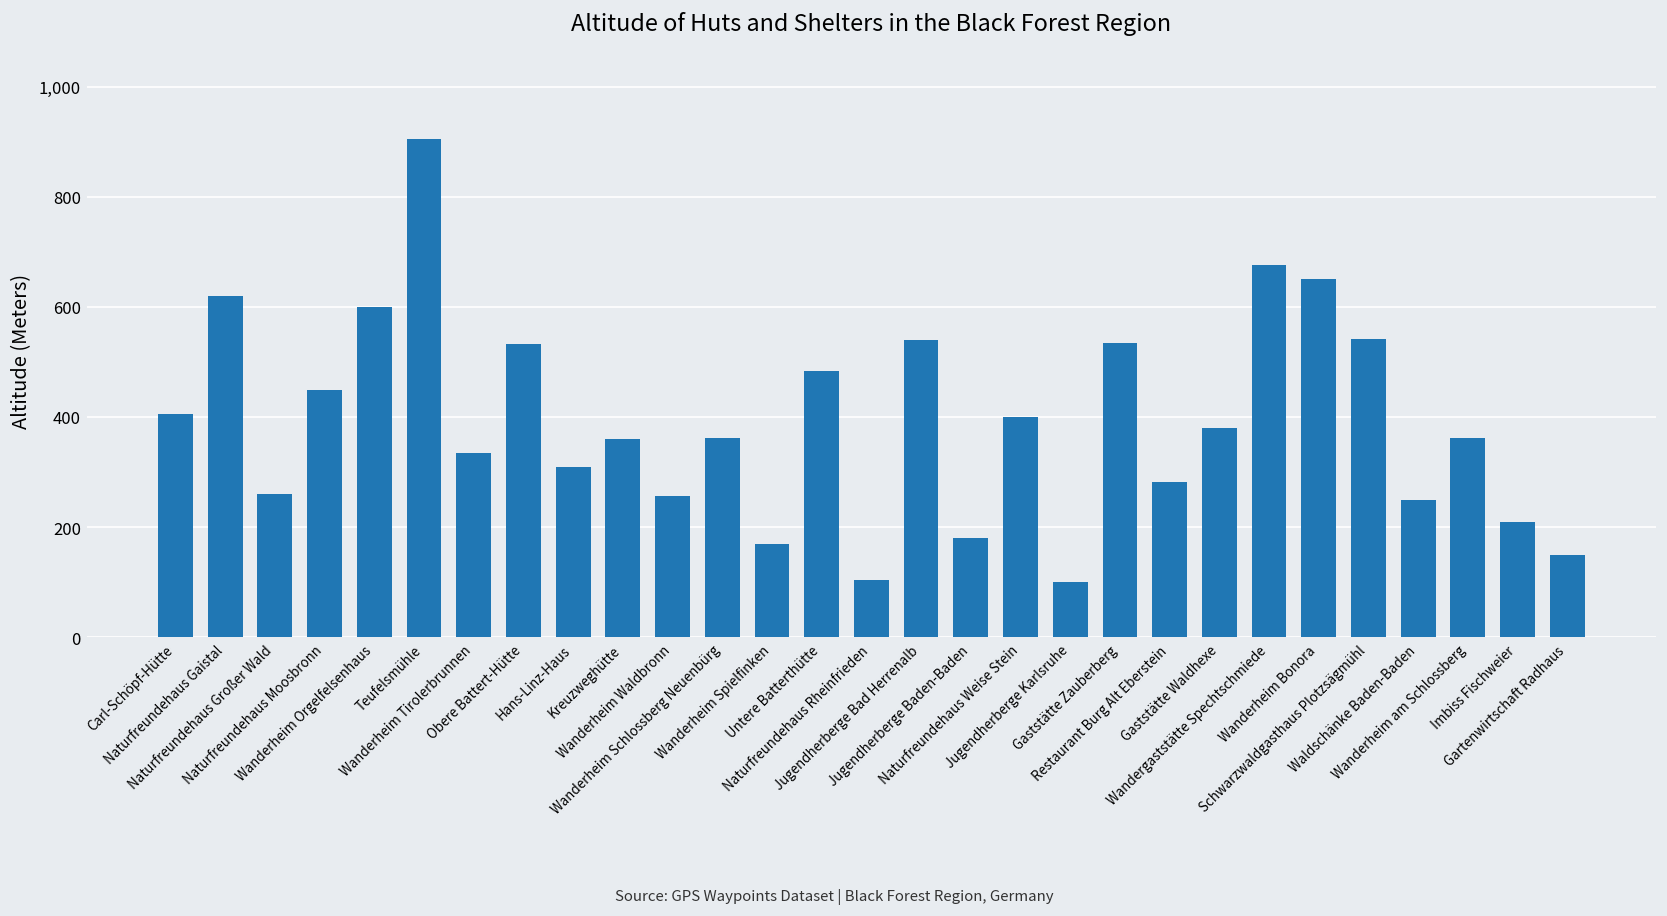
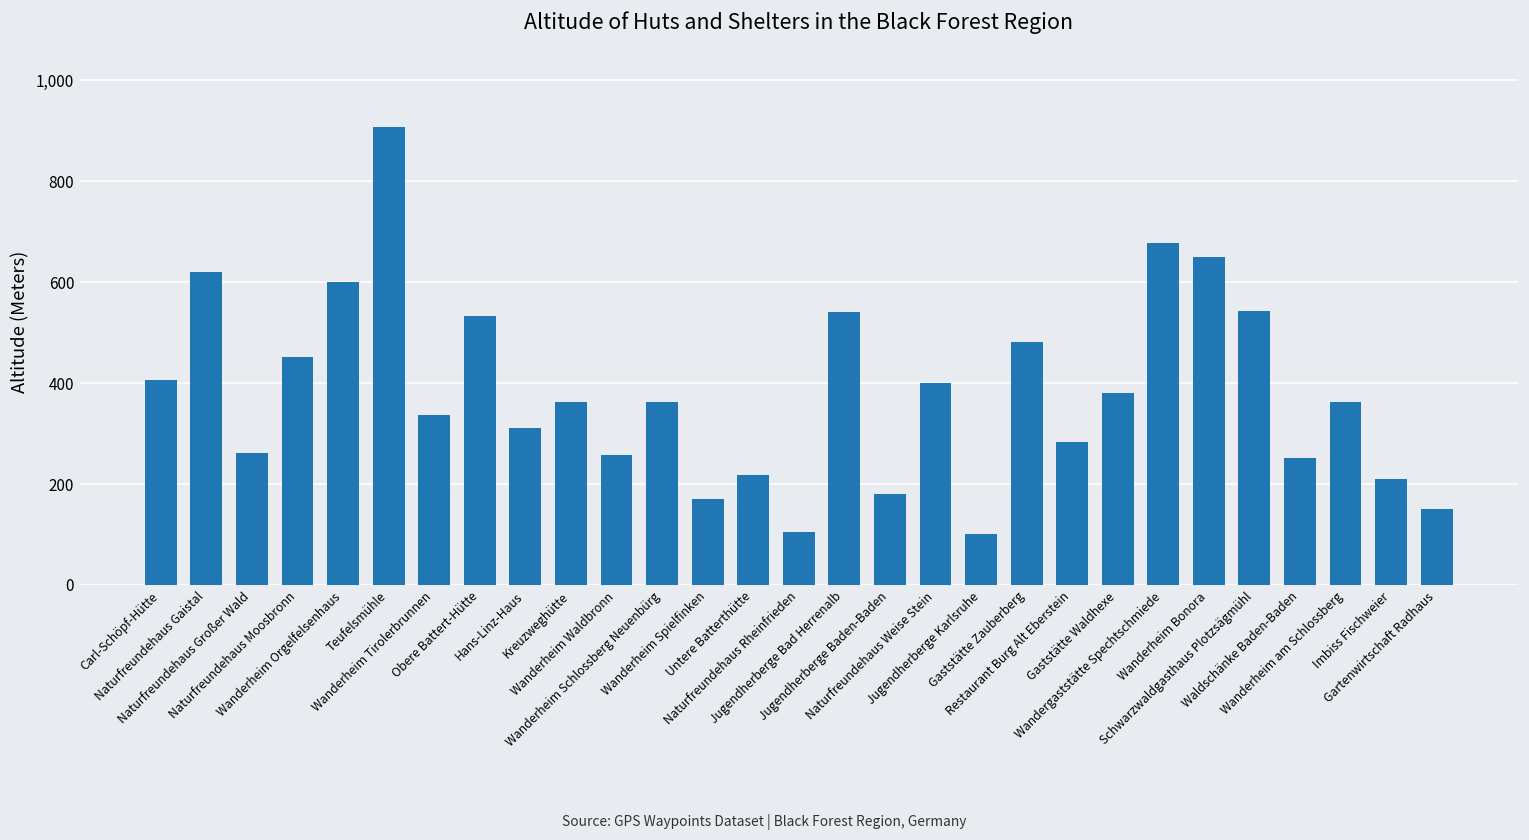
Untere Batterthütte: 480 -> 220
Gaststätte Zauberberg: 530 -> 480
